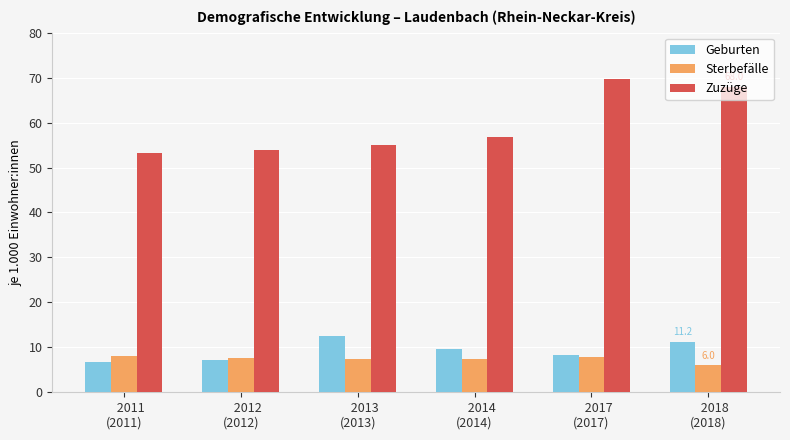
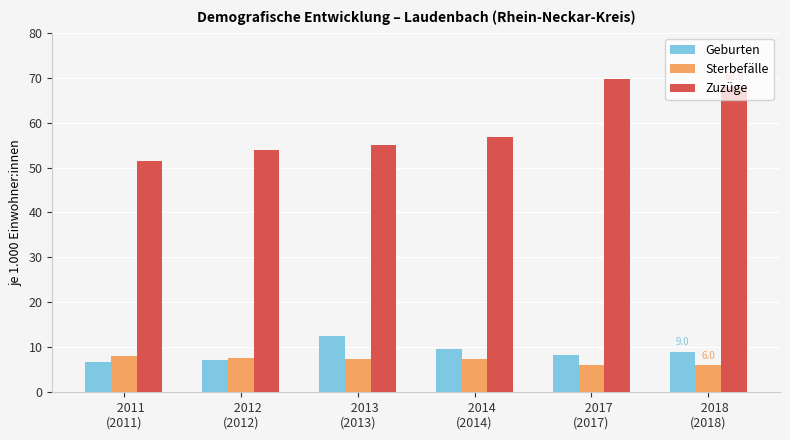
Zuzüge, 2011 (2011): 53 -> 51
Sterbefälle, 2017 (2017): 8 -> 6
Geburten, 2018 (2018): 11.2 -> 9.0
